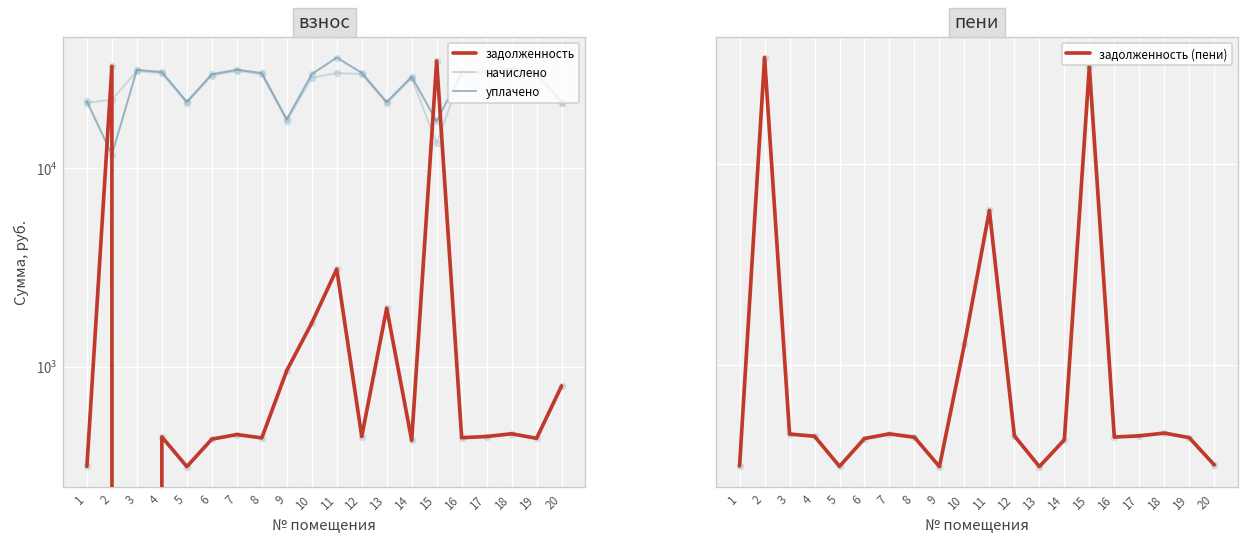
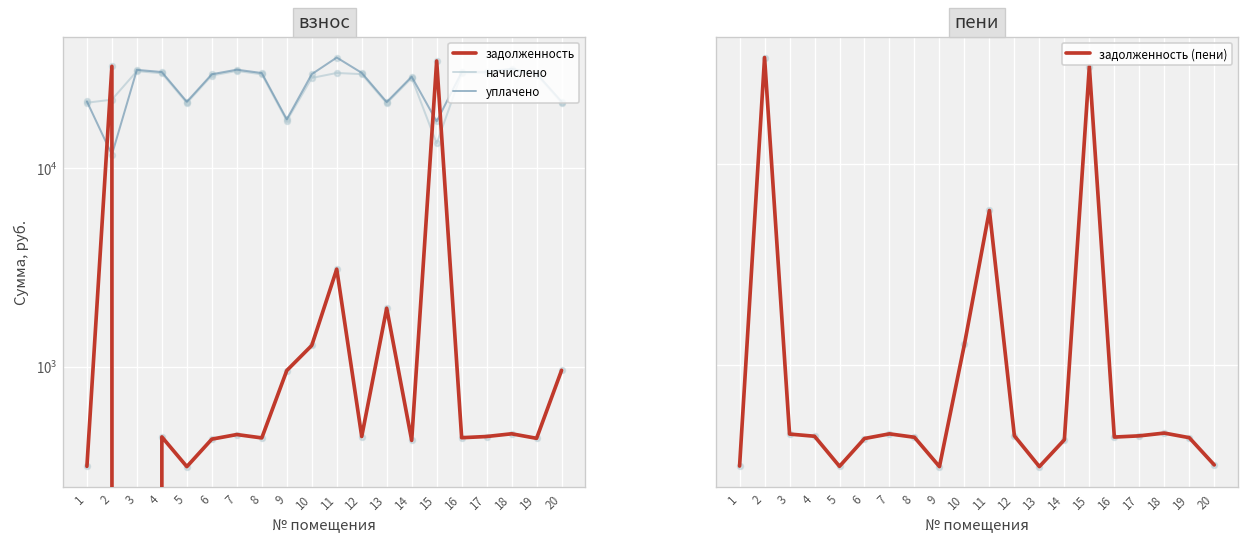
взнос, задолженность, 10: 1700 -> 1300
взнос, задолженность, 20: 800 -> 1000
